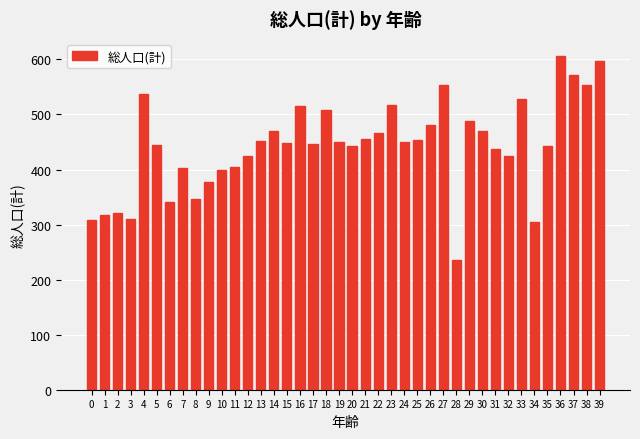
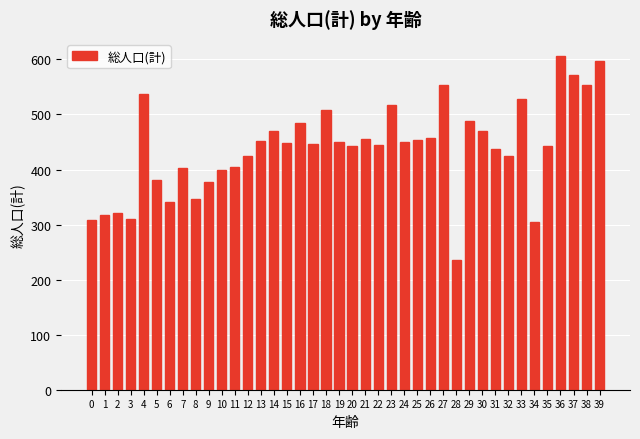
5: 450 -> 380
16: 520 -> 480
22: 470 -> 450
26: 480 -> 460
